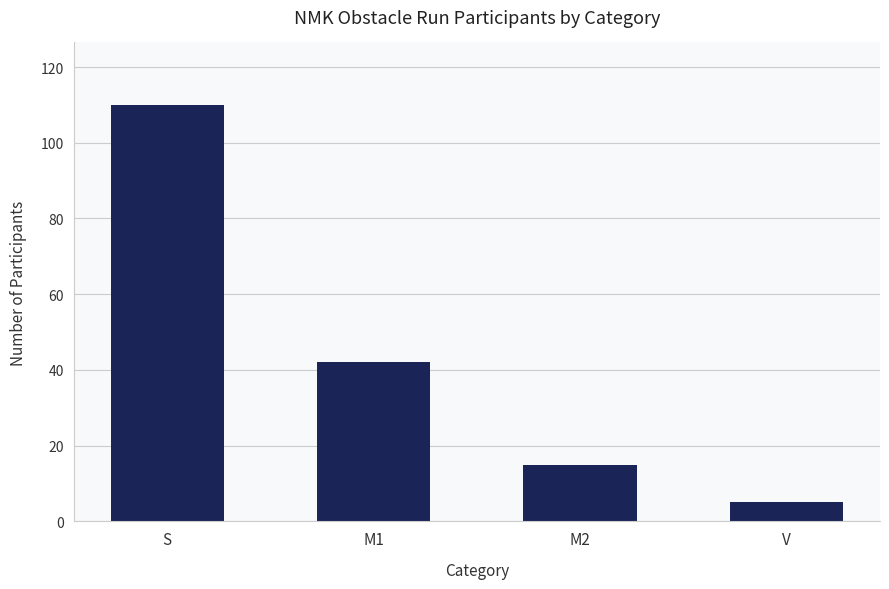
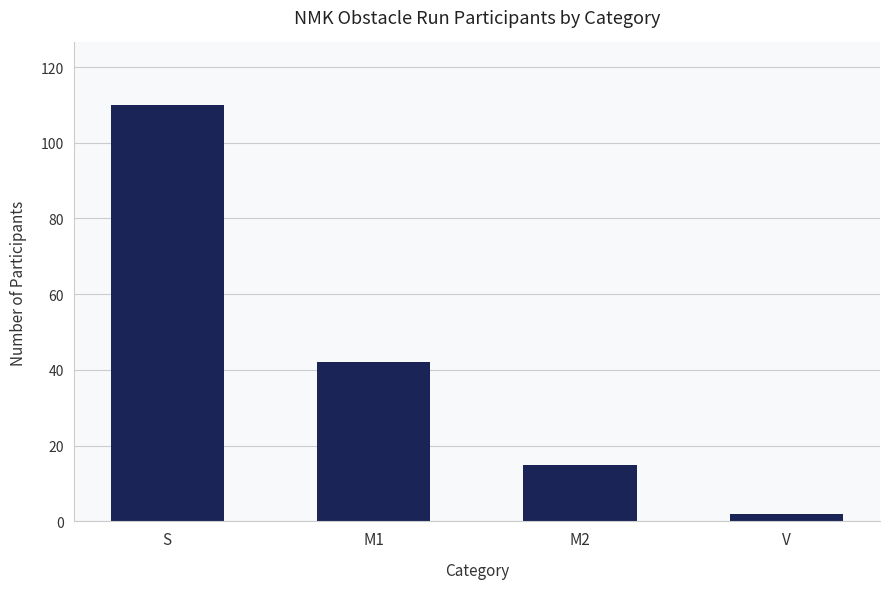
V: 5 -> 2
